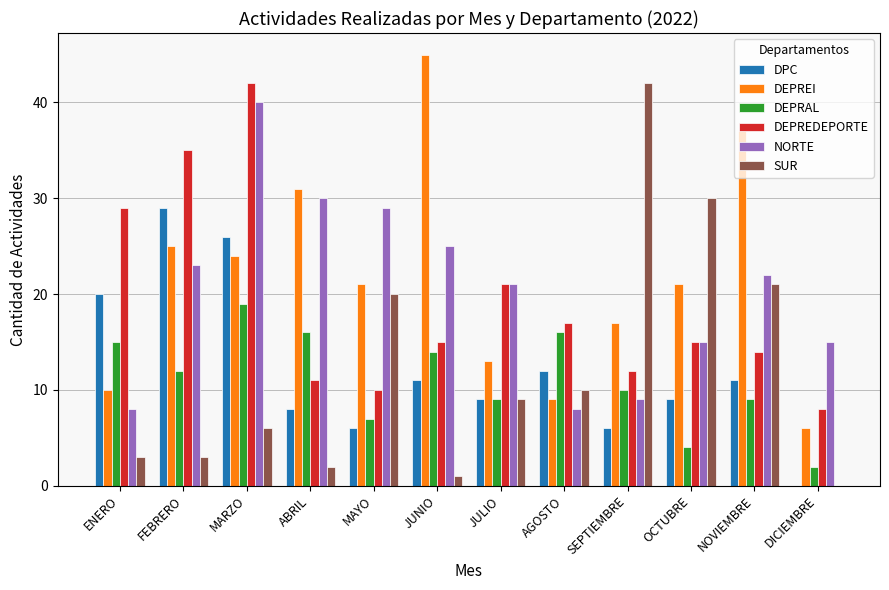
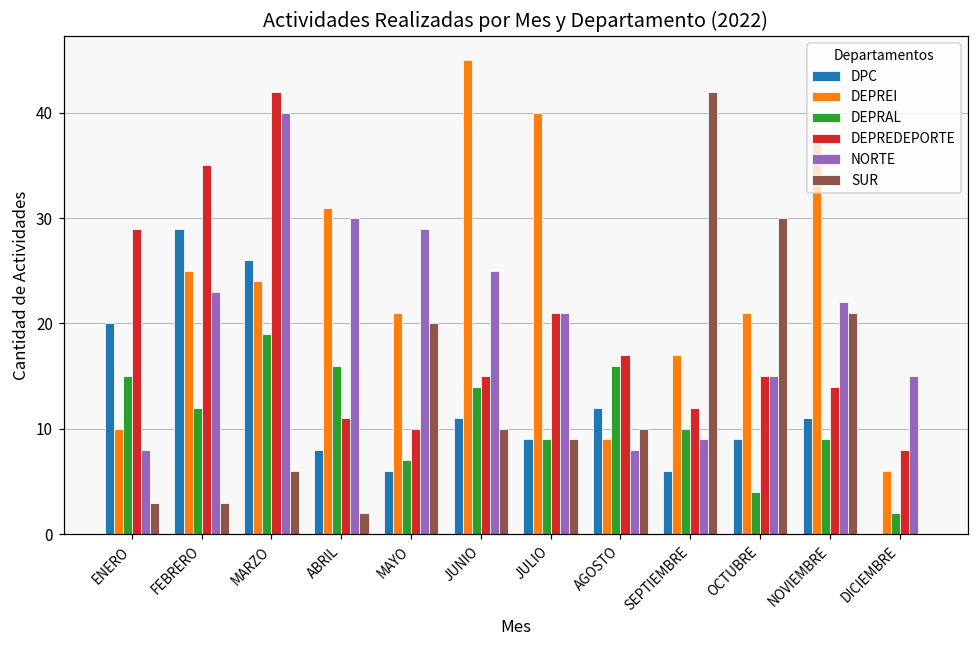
SUR, JUNIO: 1 -> 10
DEPREI, JULIO: 13 -> 40
